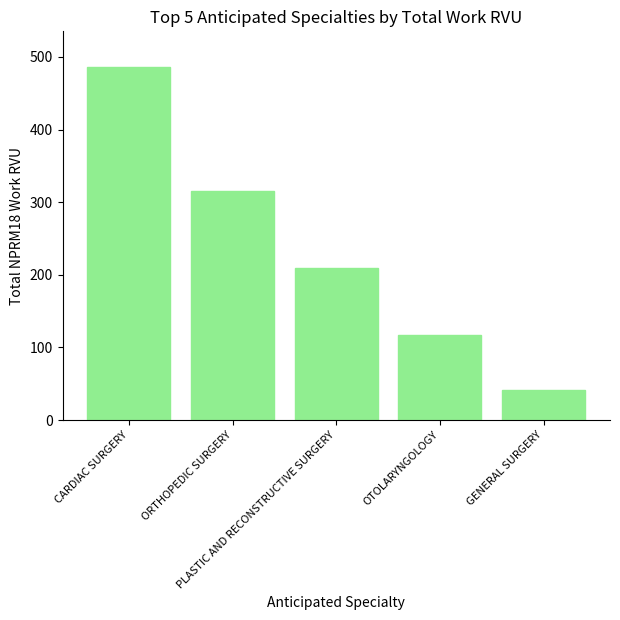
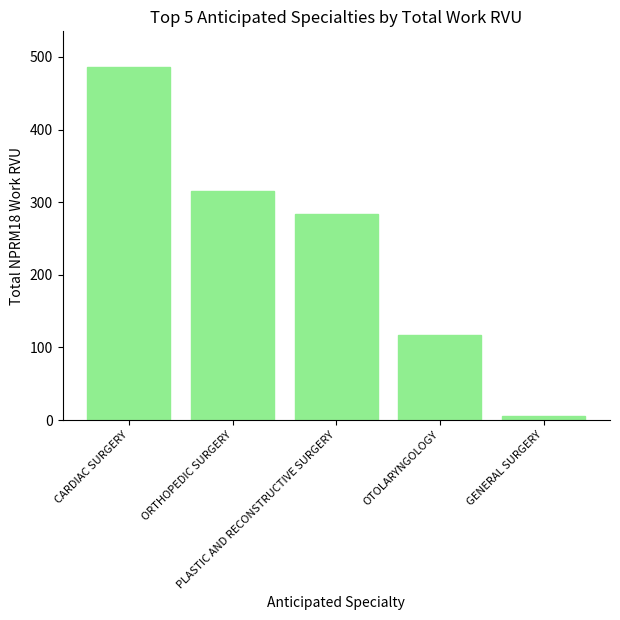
PLASTIC AND RECONSTRUCTIVE SURGERY: 210 -> 280
GENERAL SURGERY: 40 -> 10
